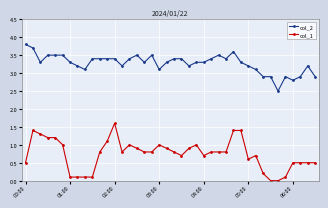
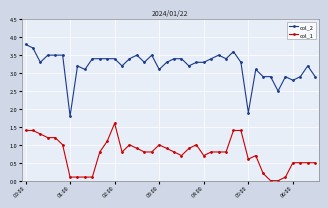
col_1, 00:00: 0.5 -> 1.4
col_2, 01:00: 3.3 -> 1.8
col_2, 05:00: 3.2 -> 1.9
